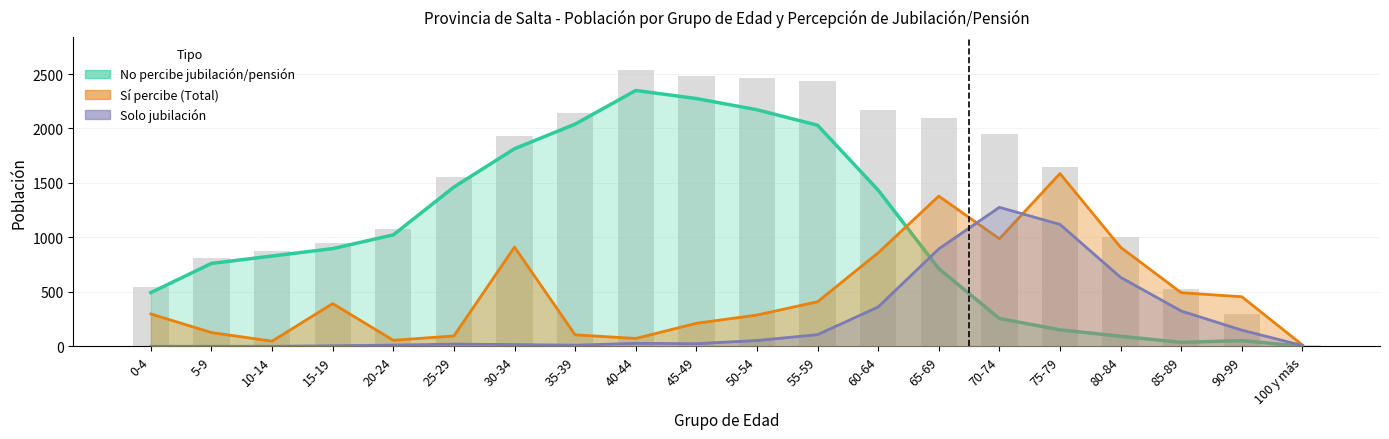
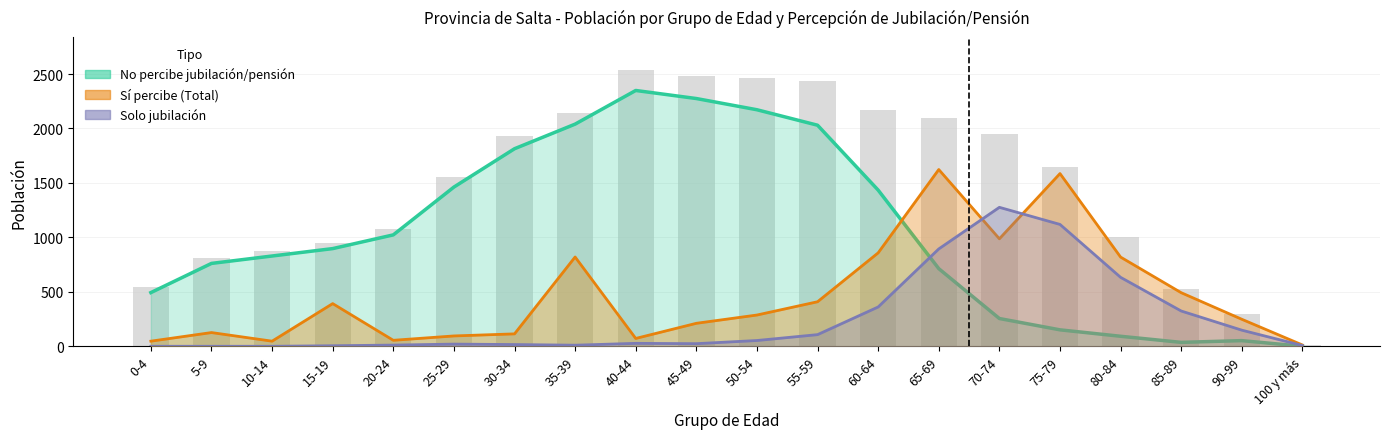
Sí percibe (Total), 0-4: 300 -> 50
Sí percibe (Total), 30-34: 910 -> 110
Sí percibe (Total), 35-39: 110 -> 820
Sí percibe (Total), 65-69: 1380 -> 1620
Sí percibe (Total), 80-84: 910 -> 820
Sí percibe (Total), 90-99: 460 -> 250
